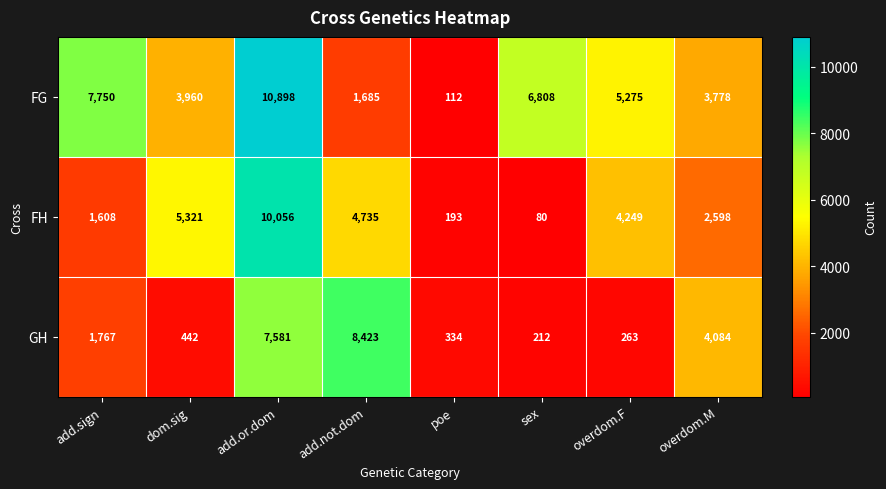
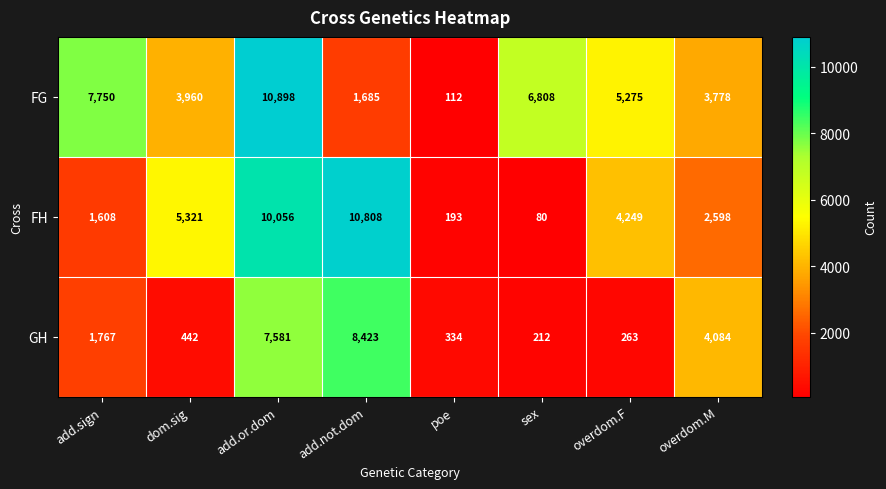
FH, add.not.dom: 4,735 -> 10,808
